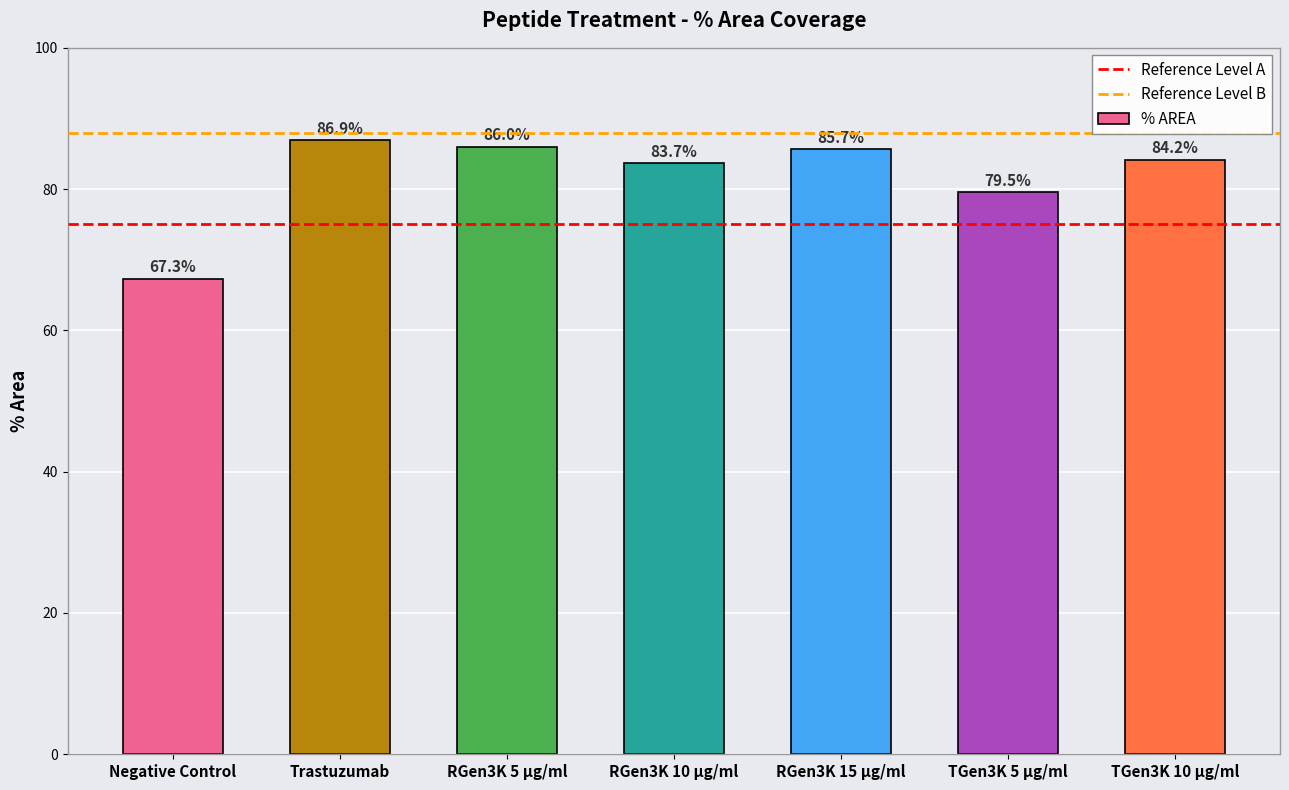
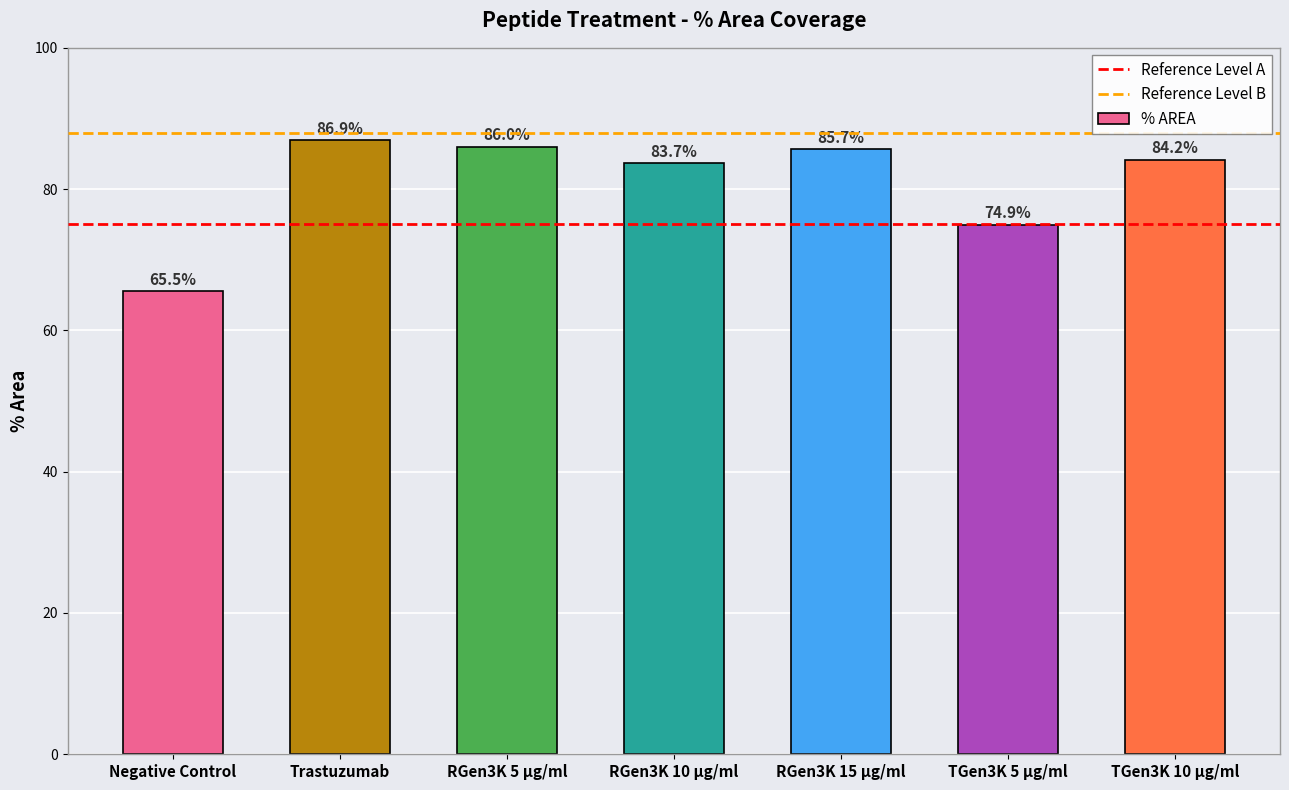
Negative Control: 67.3% -> 65.5%
TGen3K 5 µg/ml: 79.5% -> 74.9%
